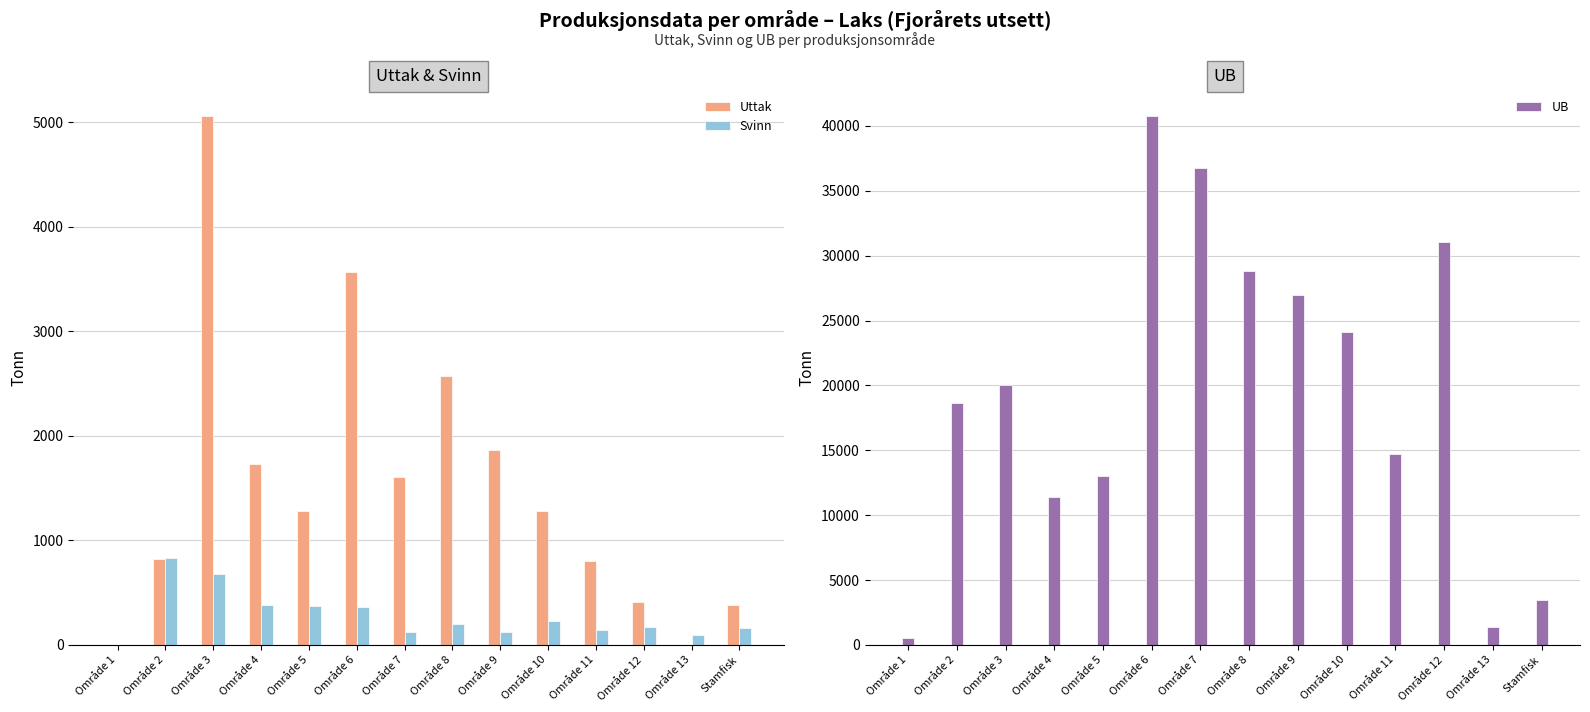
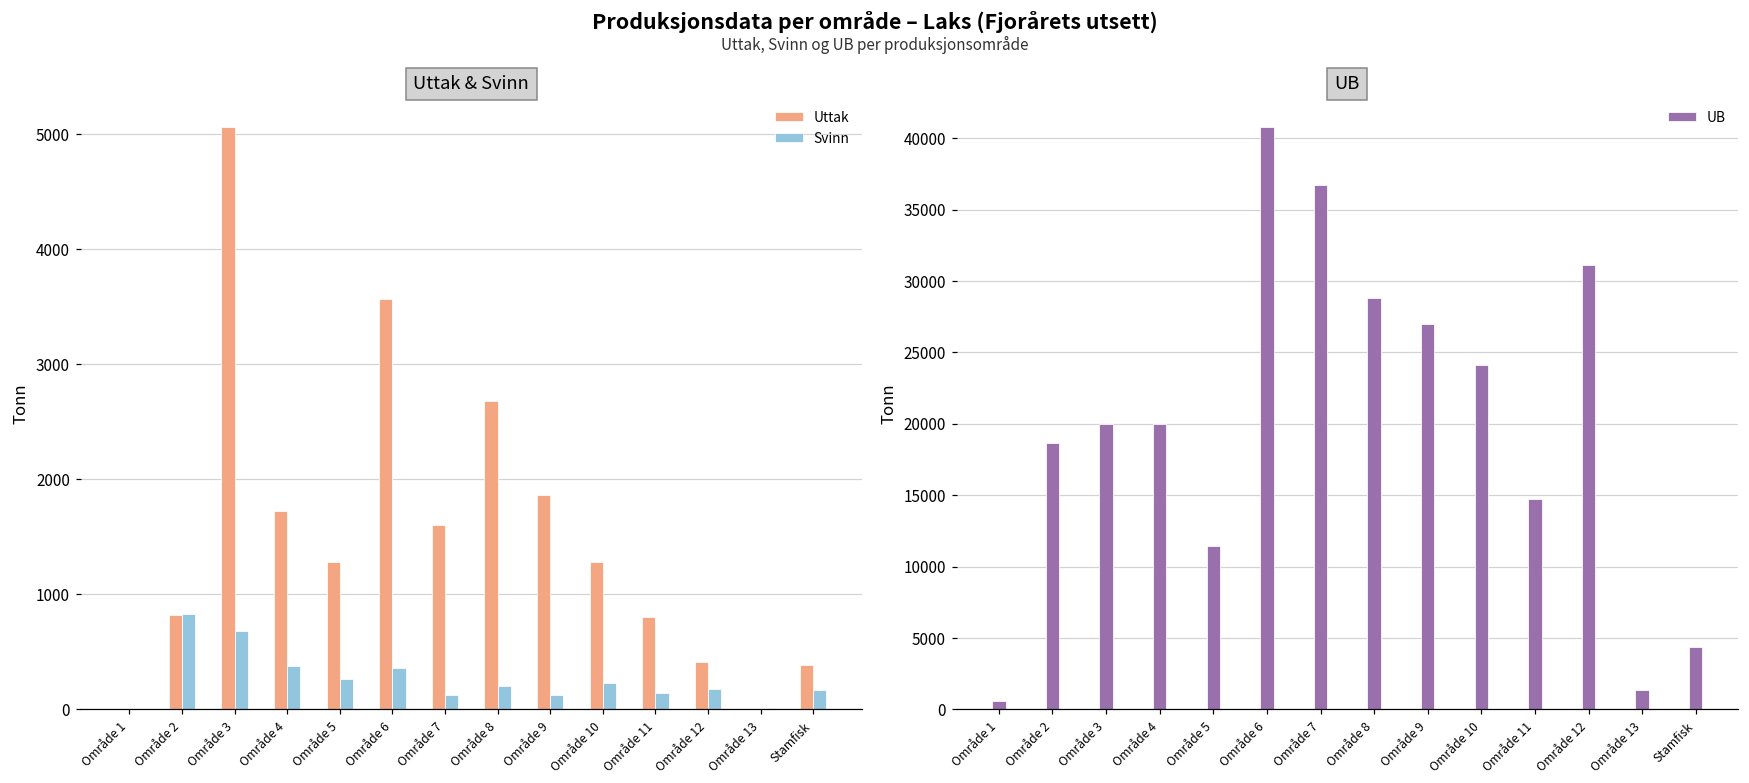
Uttak & Svinn, Svinn, Område 5: 370 -> 260
Uttak & Svinn, Uttak, Område 8: 2580 -> 2680
Uttak & Svinn, Svinn, Område 13: 90 -> 10
UB, Område 4: 11400 -> 20000
UB, Område 5: 13000 -> 11400
UB, Stamfisk: 3500 -> 4300
